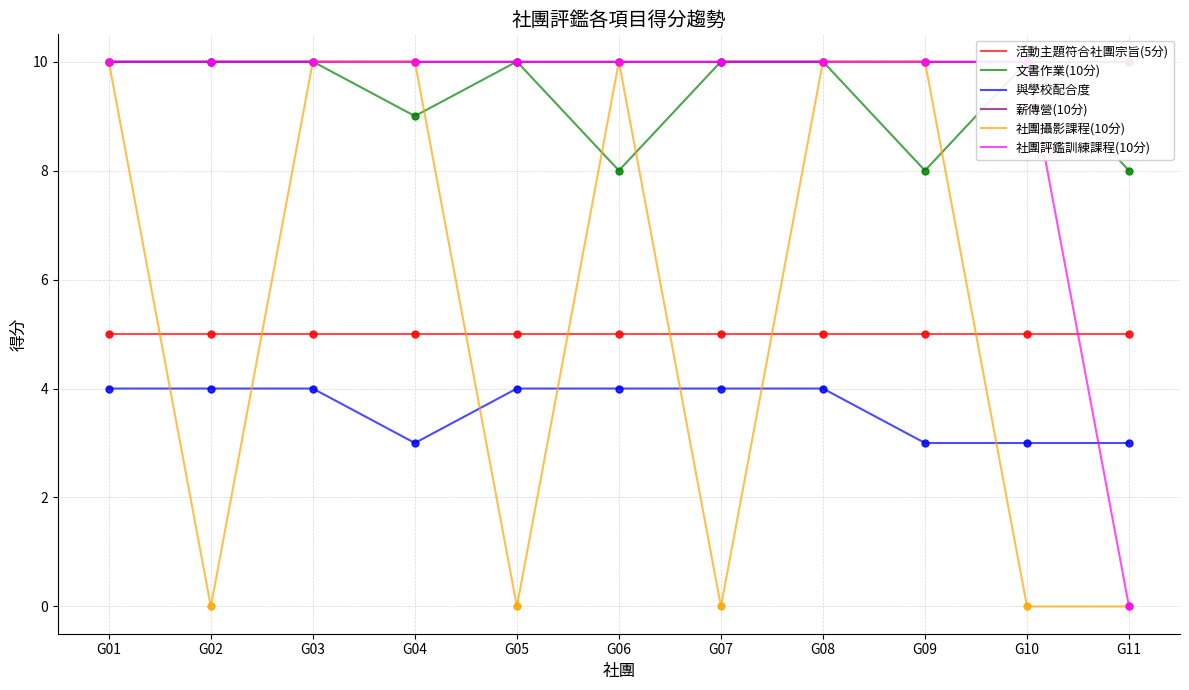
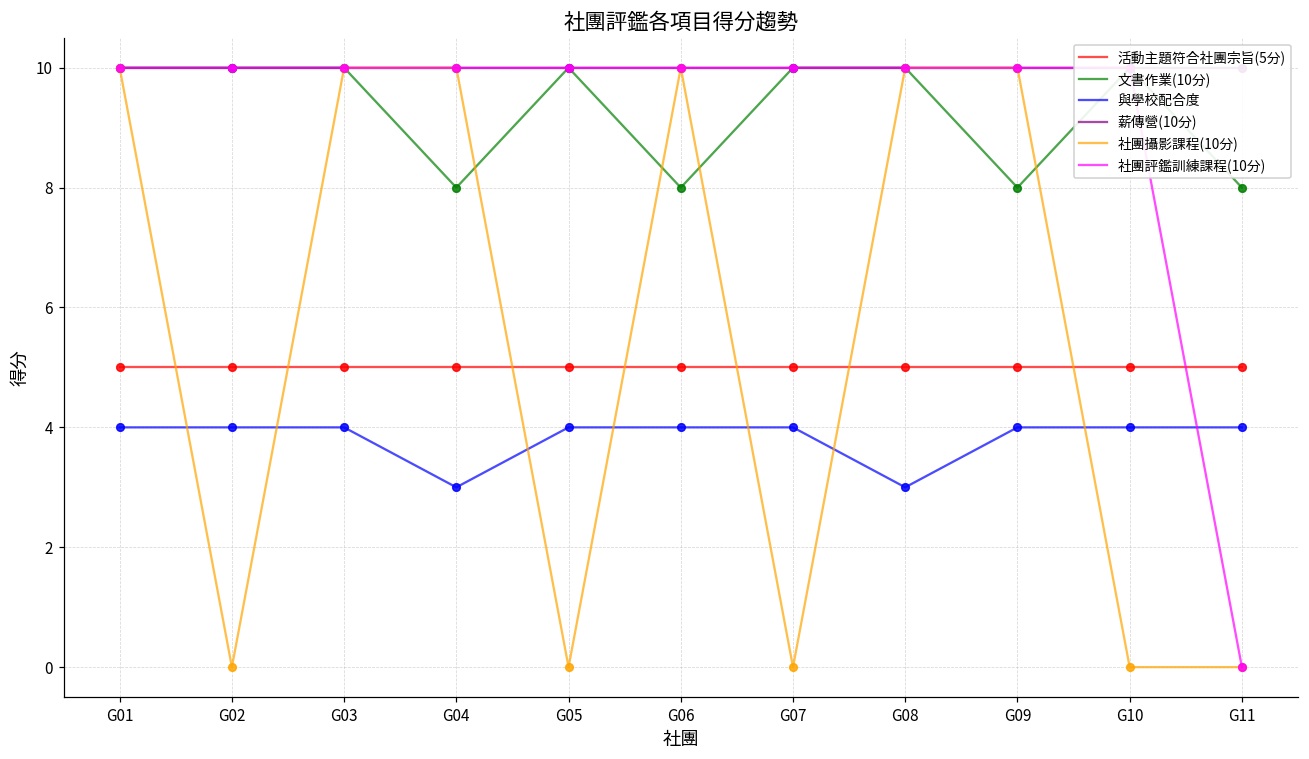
文書作業(10分), G04: 9 -> 8
與學校配合度, G08: 4 -> 3
與學校配合度, G09: 3 -> 4
與學校配合度, G10: 3 -> 4
與學校配合度, G11: 3 -> 4
